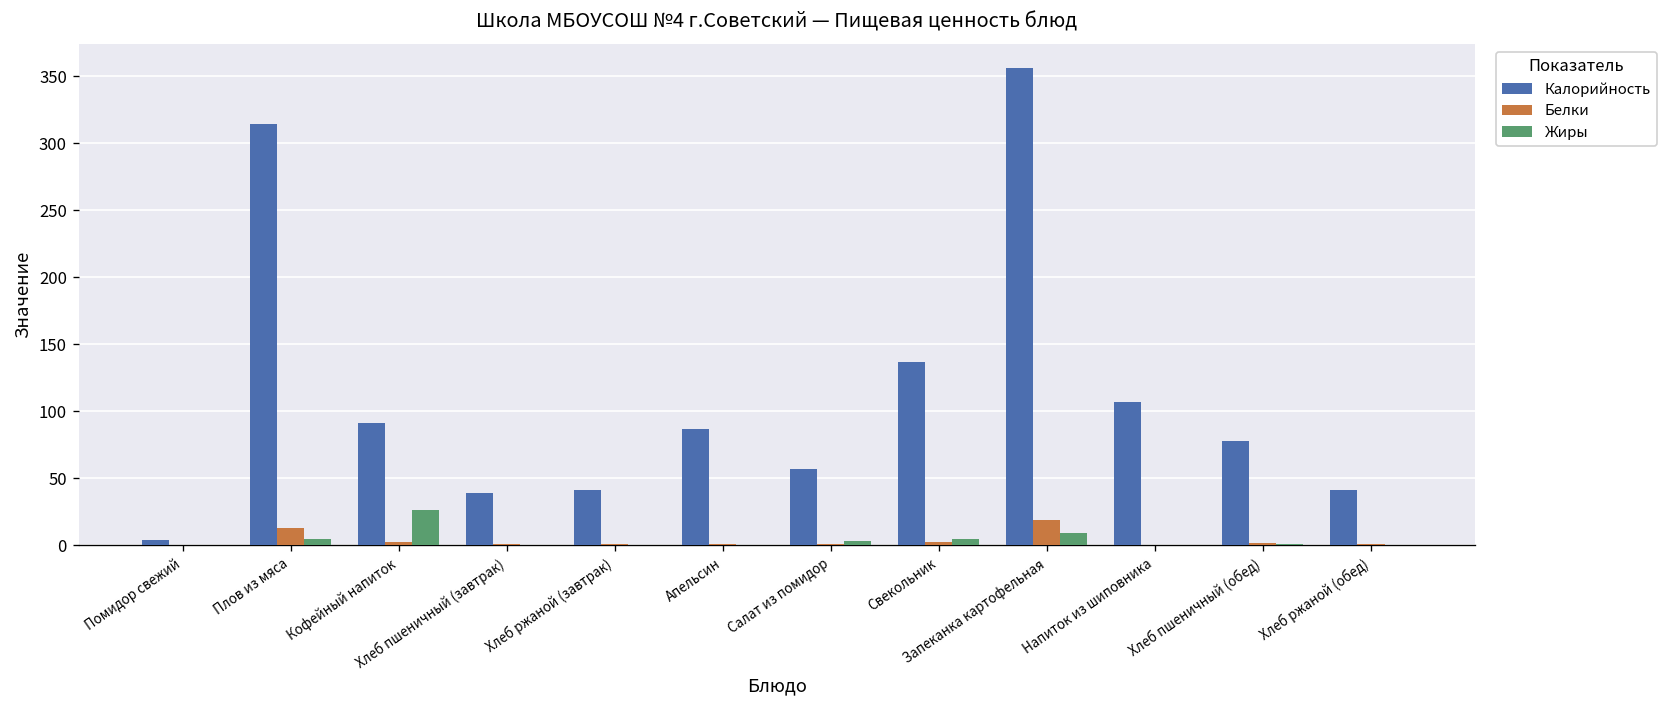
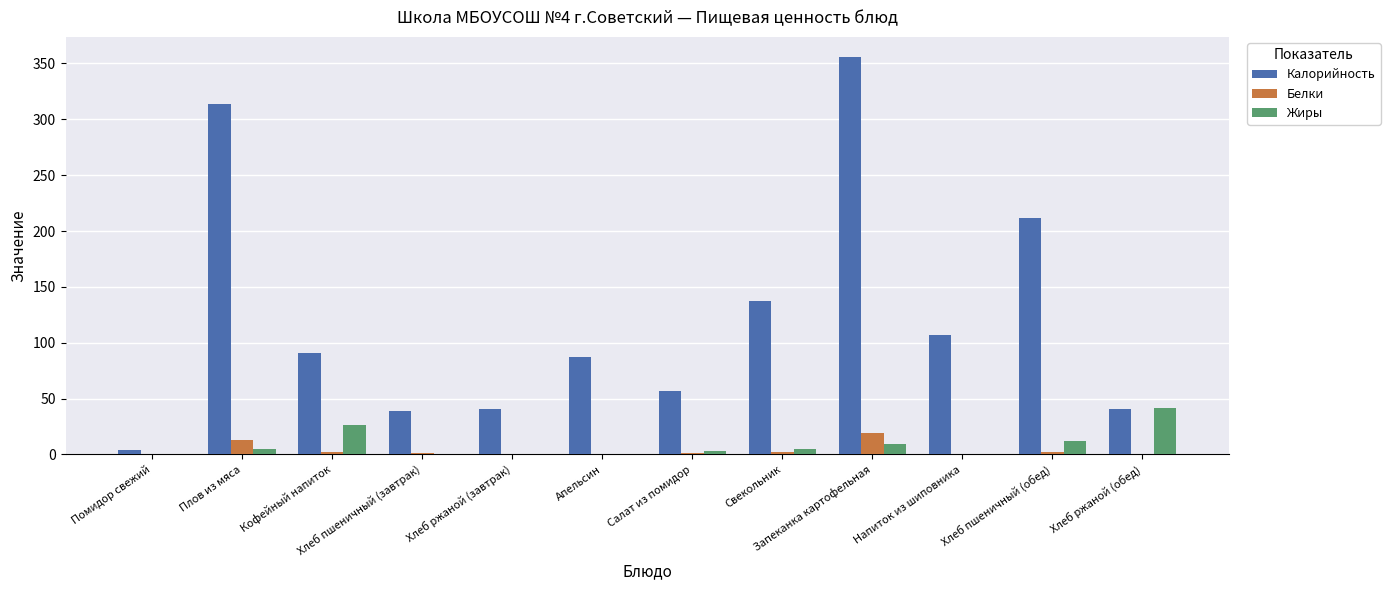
Калорийность, Хлеб пшеничный (обед): 78 -> 212
Жиры, Хлеб пшеничный (обед): 1 -> 12
Жиры, Хлеб ржаной (обед): 0 -> 41
